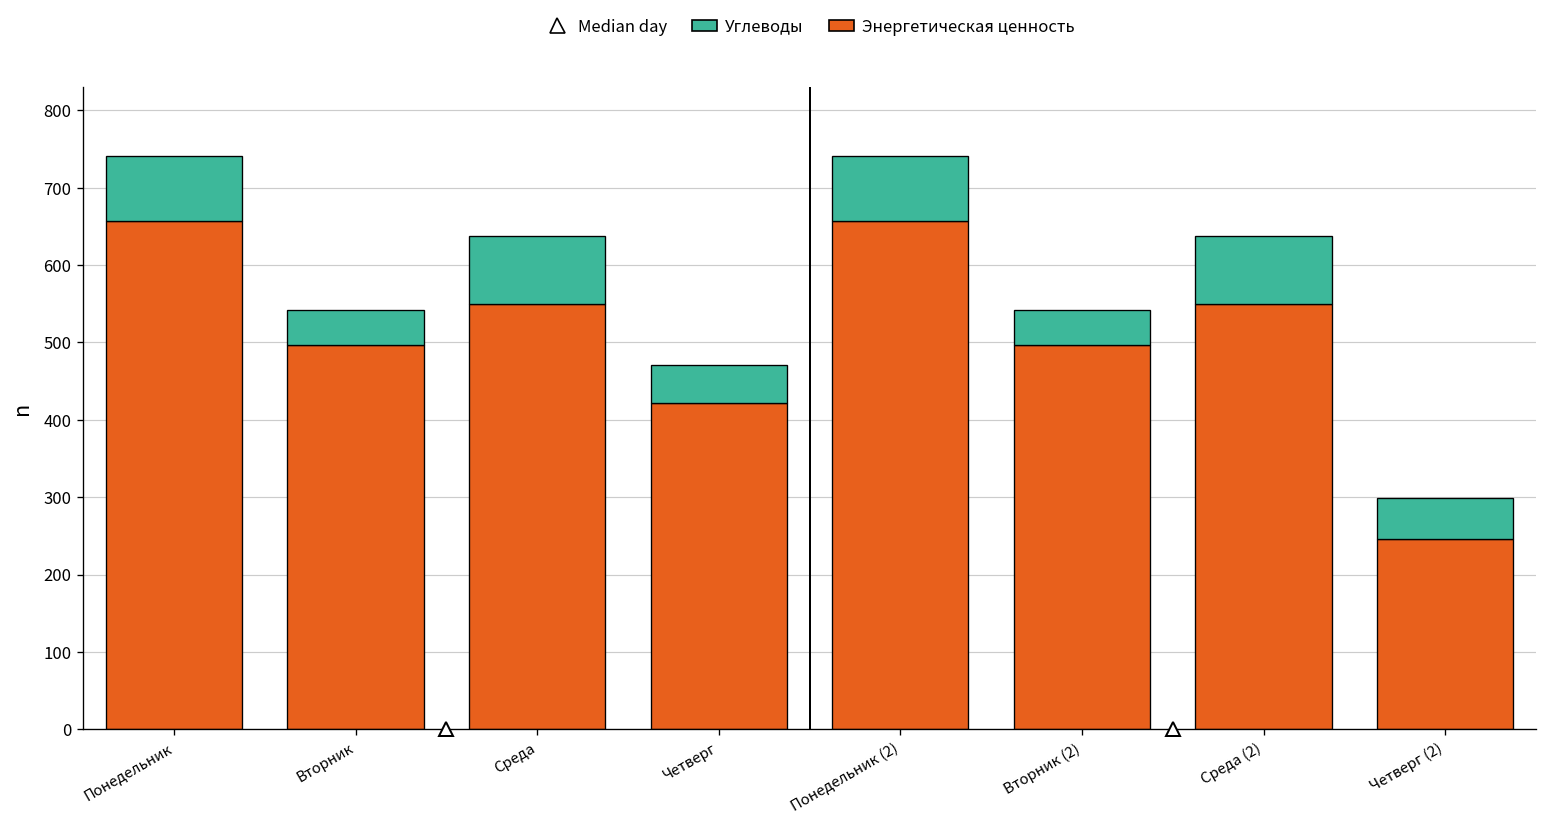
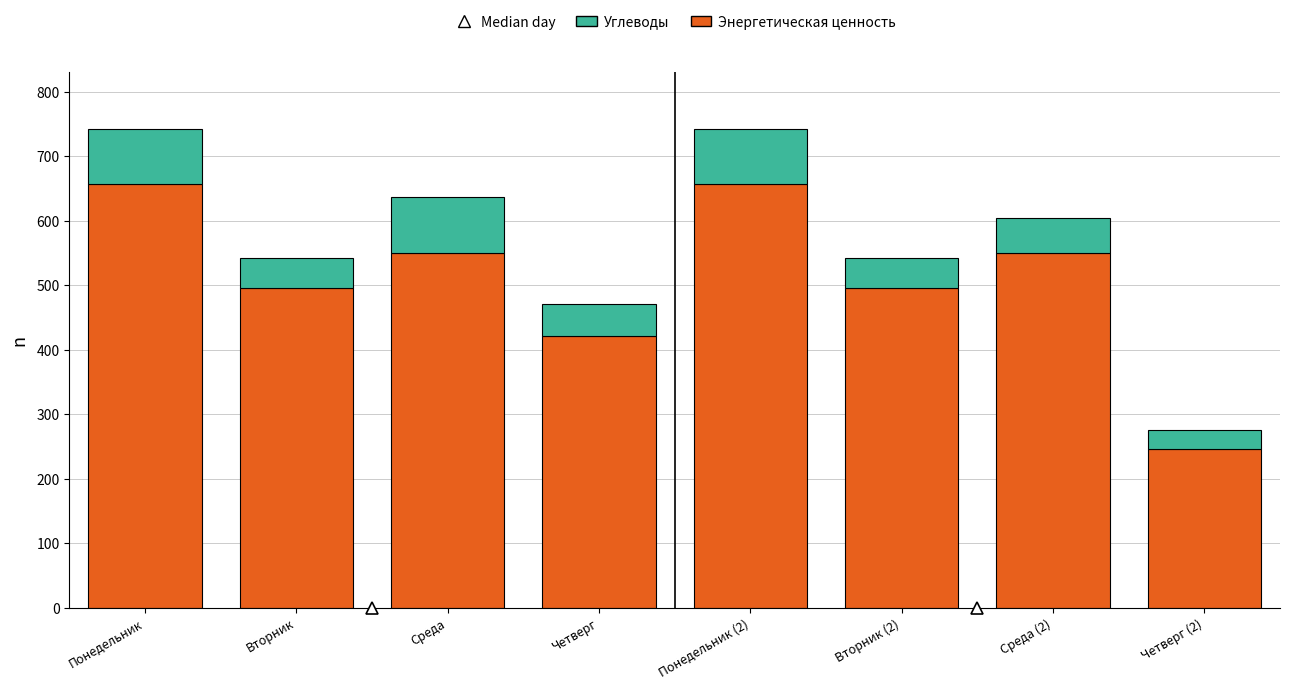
Углеводы, Среда (2): 90 -> 50
Углеводы, Четверг (2): 50 -> 30
